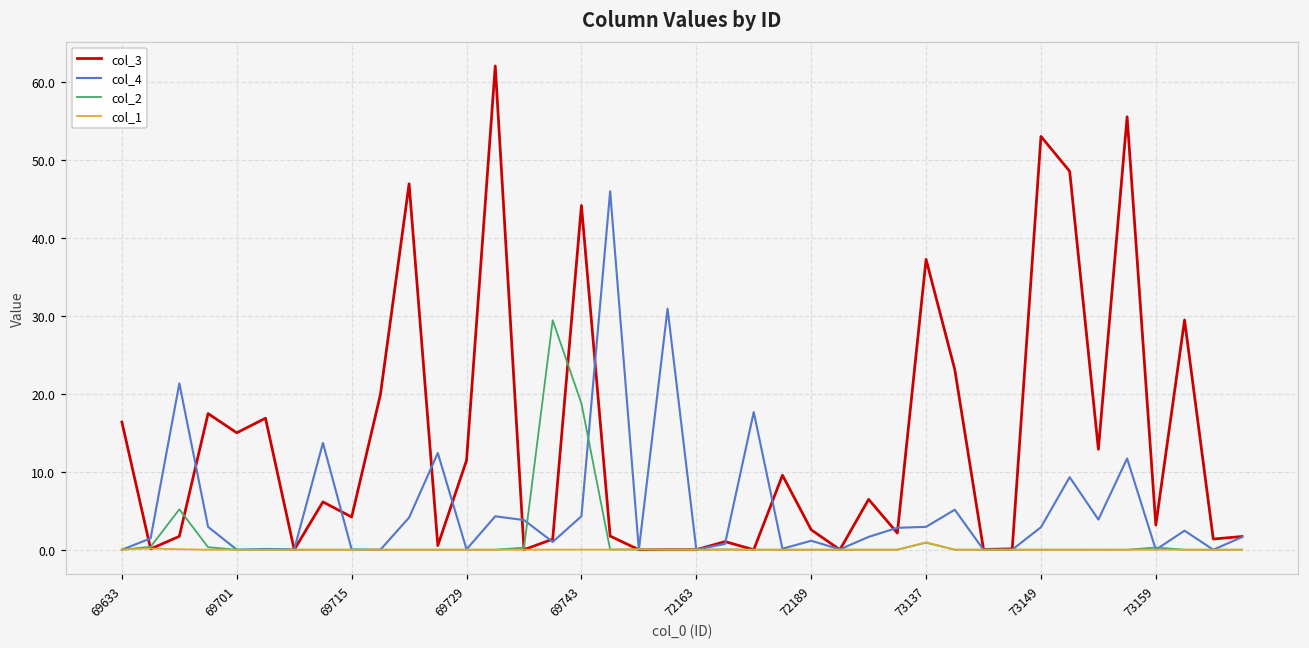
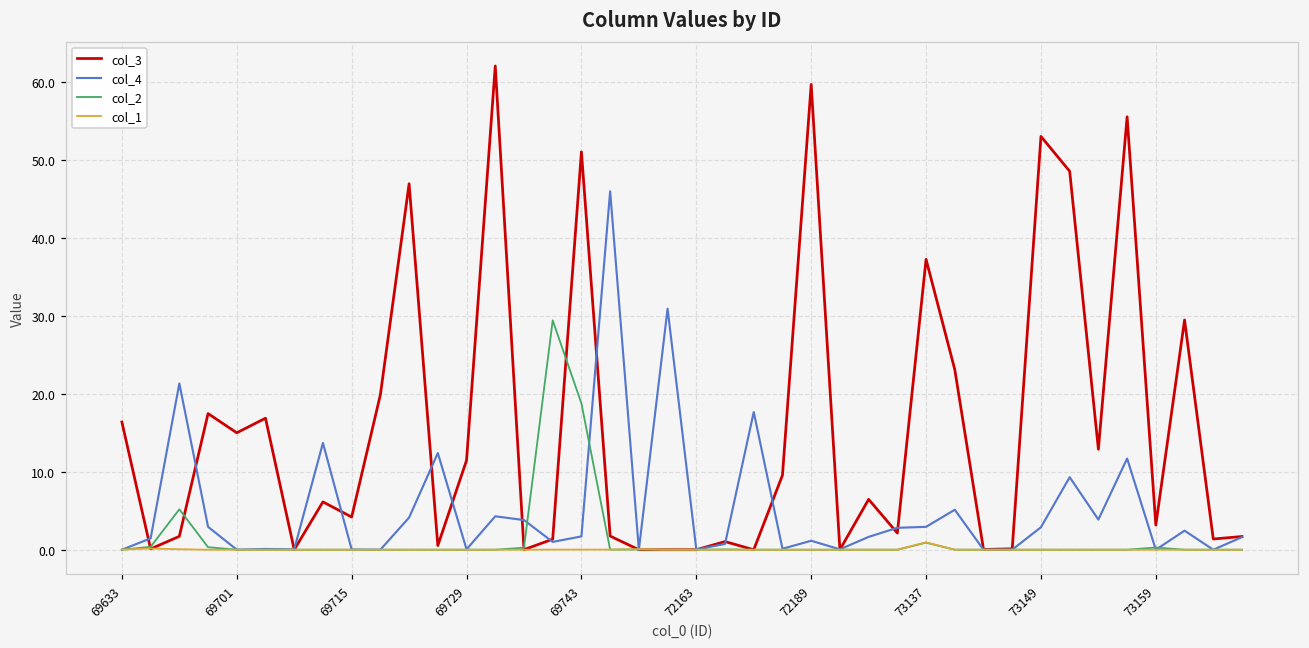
col_3, 69743: 44 -> 51
col_4, 69743: 4 -> 2
col_3, 72189: 3 -> 60
